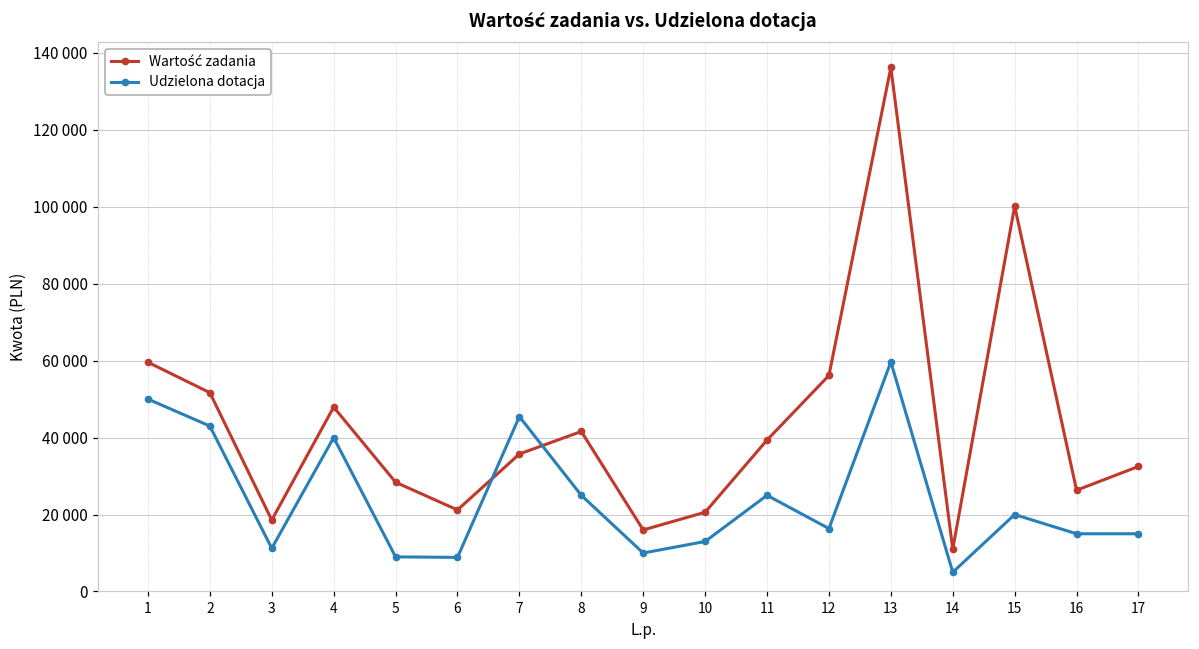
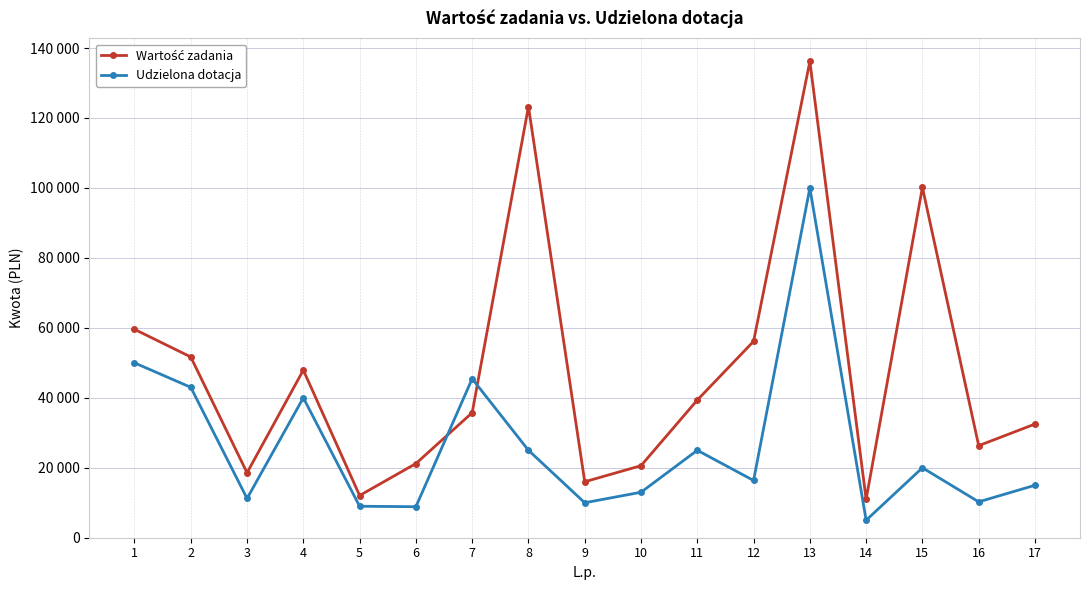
Wartość zadania, 5: 28000 -> 12000
Wartość zadania, 8: 42000 -> 123000
Udzielona dotacja, 13: 60000 -> 100000
Udzielona dotacja, 16: 15000 -> 10000
